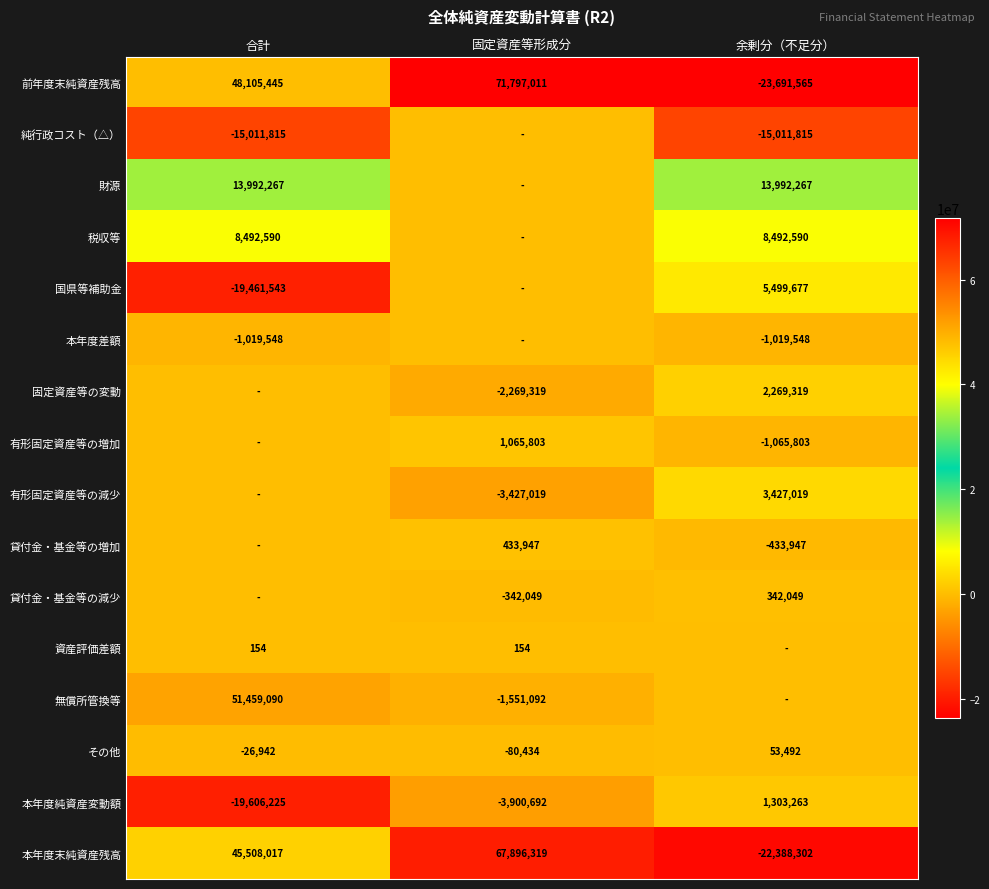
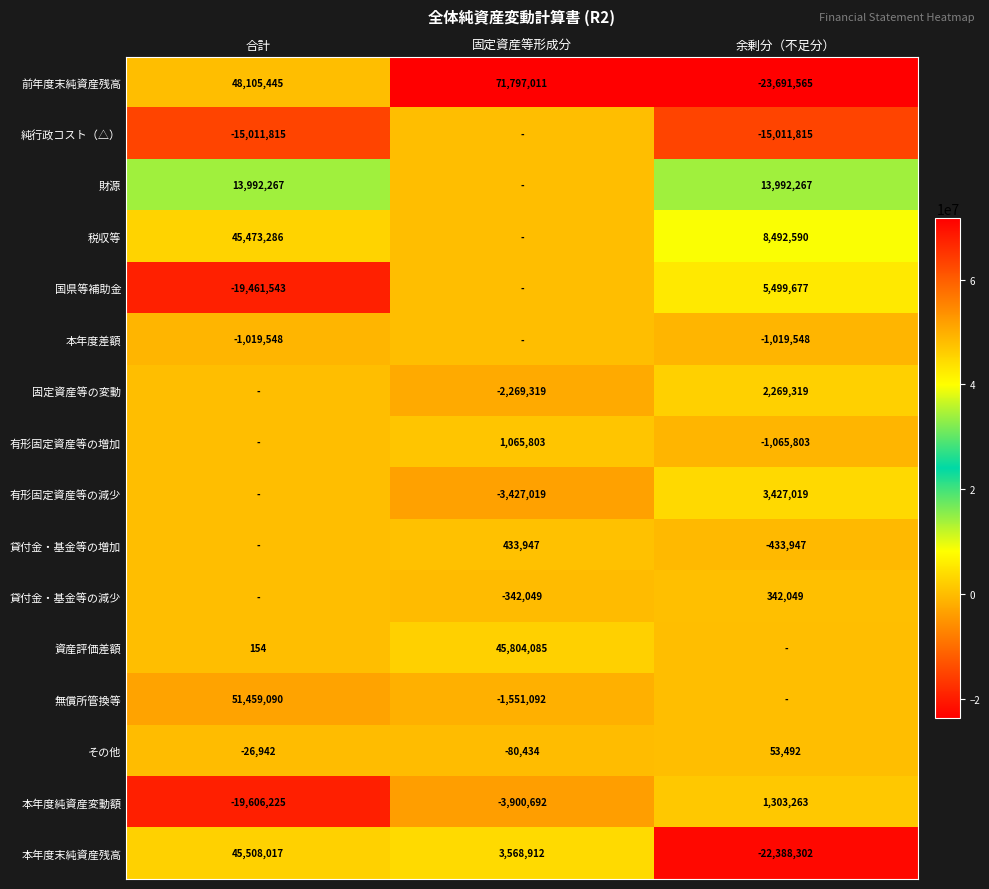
税収等, 合計: 8,492,590 -> 45,473,286
資産評価差額, 固定資産等形成分: 154 -> 45,804,085
本年度末純資産残高, 固定資産等形成分: 67,896,319 -> 3,568,912
